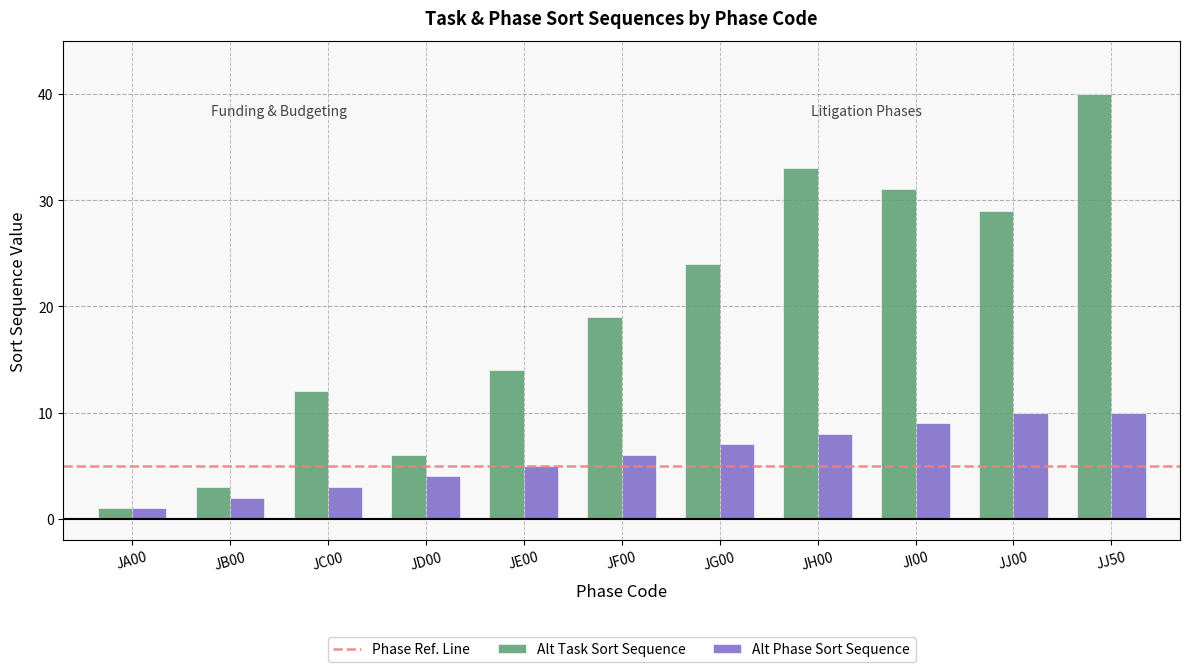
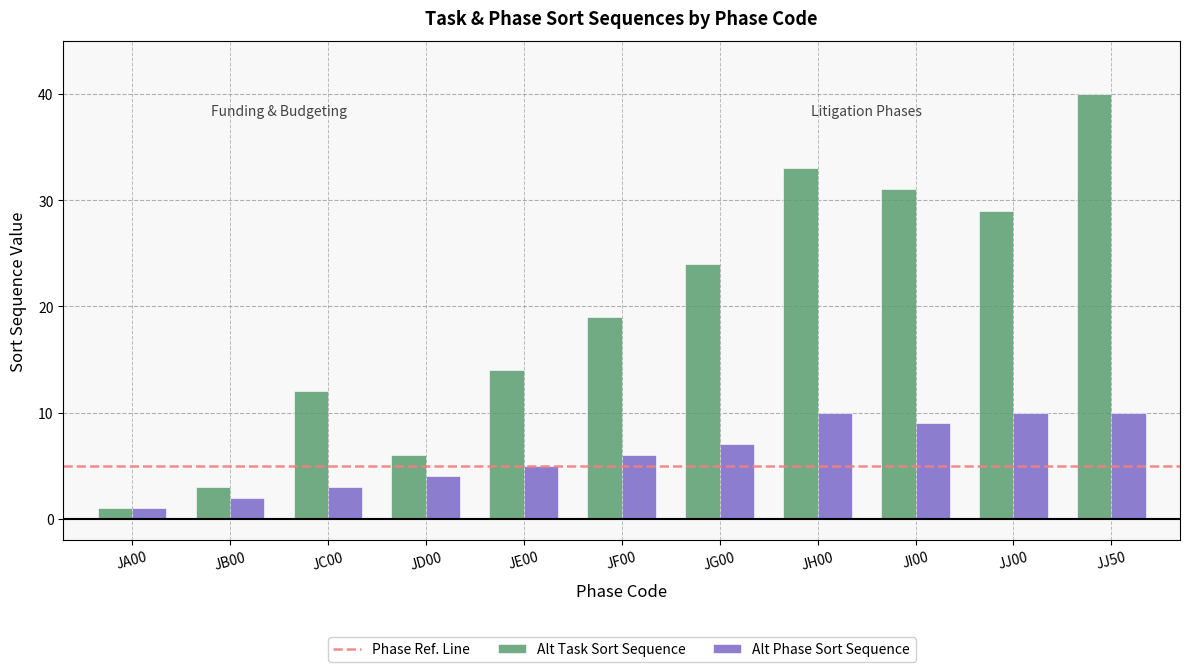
Alt Phase Sort Sequence, JH00: 8 -> 10
